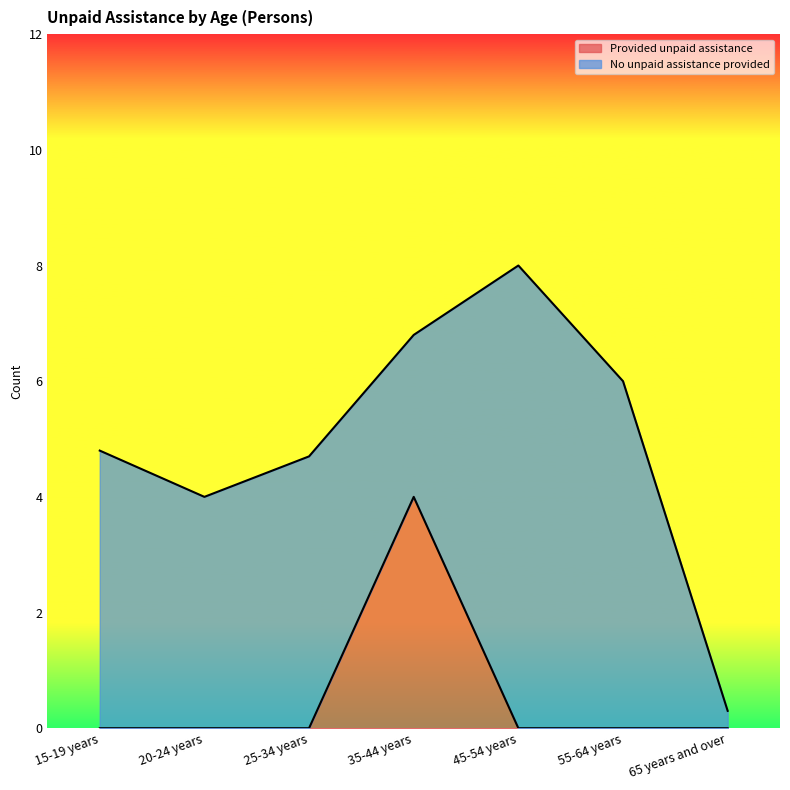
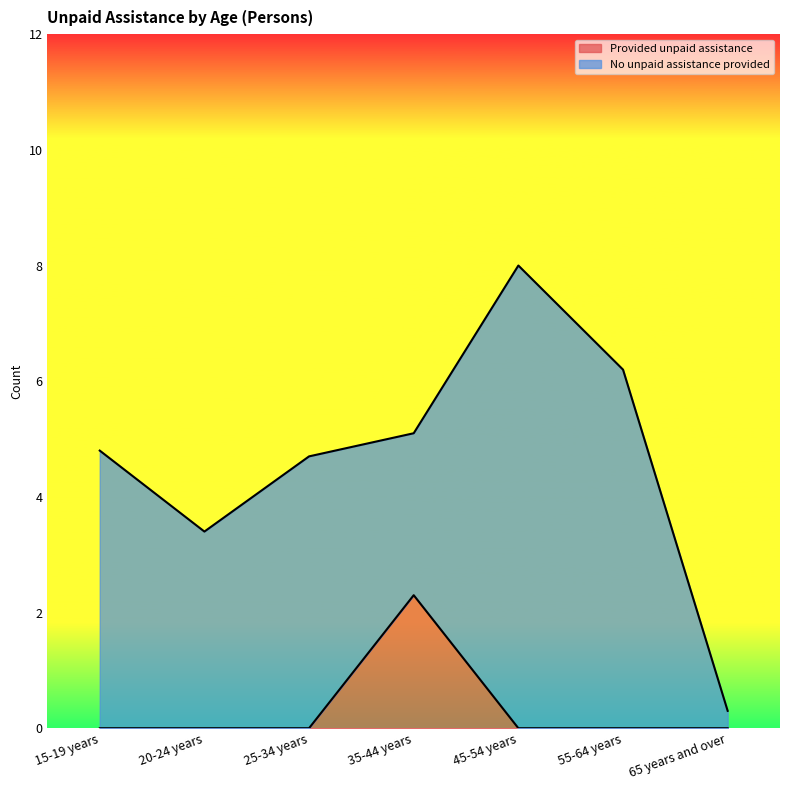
No unpaid assistance provided, 20-24 years: 4.0 -> 3.4
Provided unpaid assistance, 35-44 years: 4.0 -> 2.3
No unpaid assistance provided, 55-64 years: 6.0 -> 6.2
